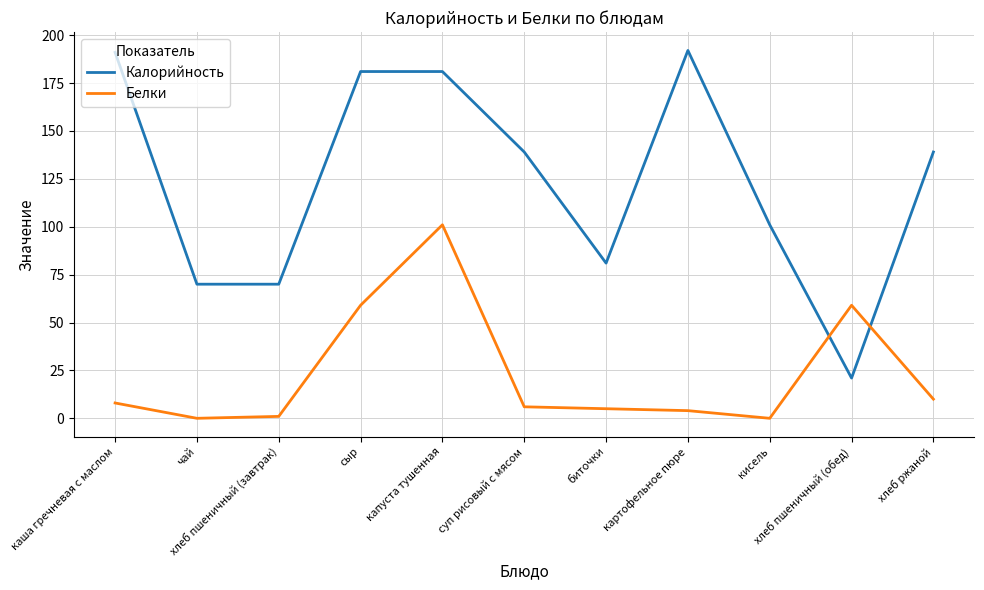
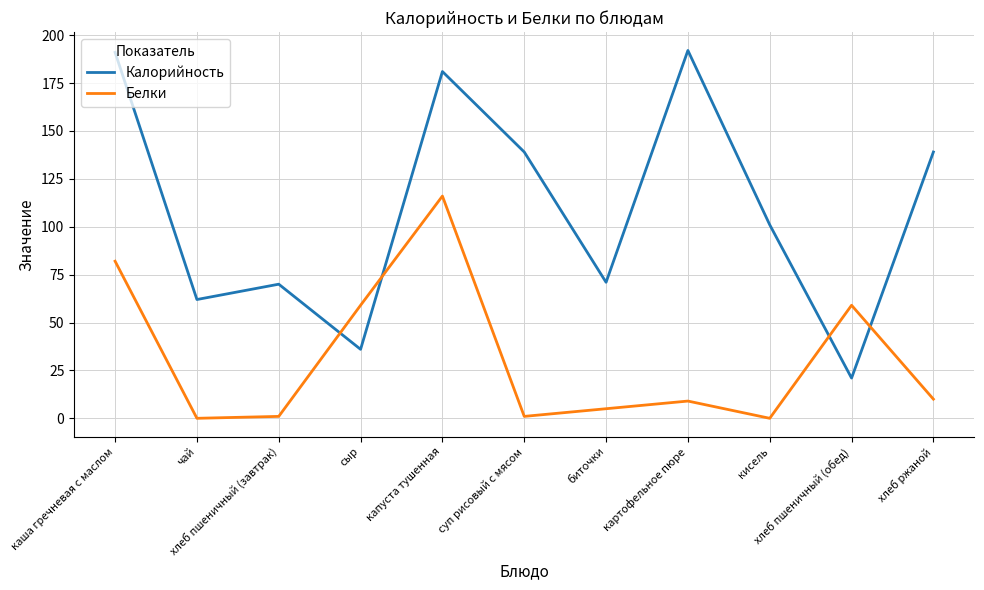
Белки, каша гречневая с маслом: 8 -> 82
Калорийность, чай: 70 -> 62
Калорийность, сыр: 181 -> 36
Белки, капуста тушенная: 101 -> 116
Белки, суп рисовый с мясом: 6 -> 1
Калорийность, биточки: 81 -> 71
Белки, картофельное пюре: 4 -> 9
